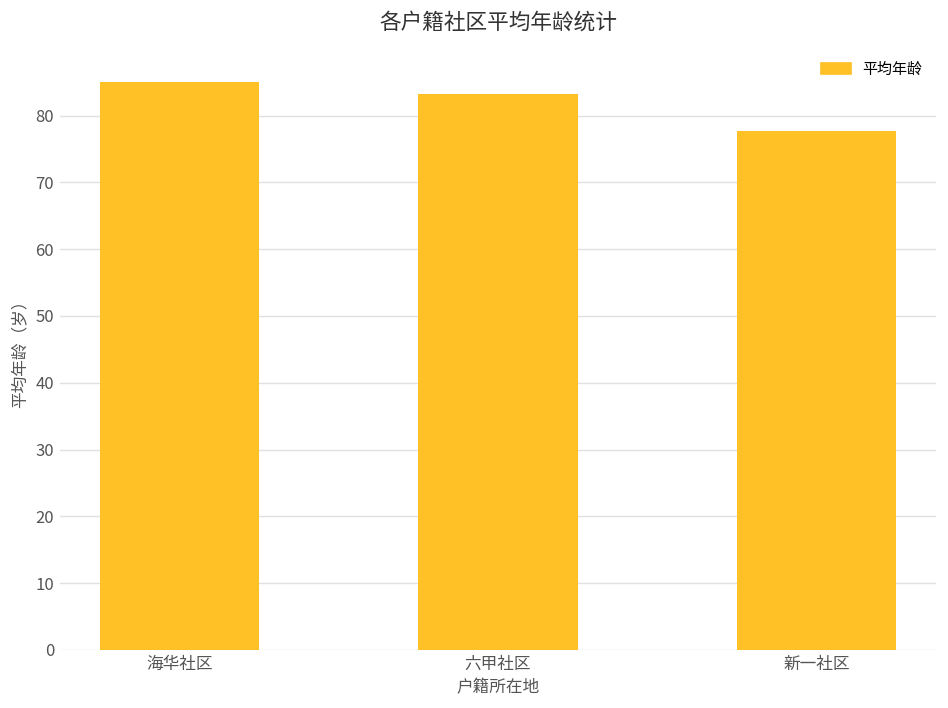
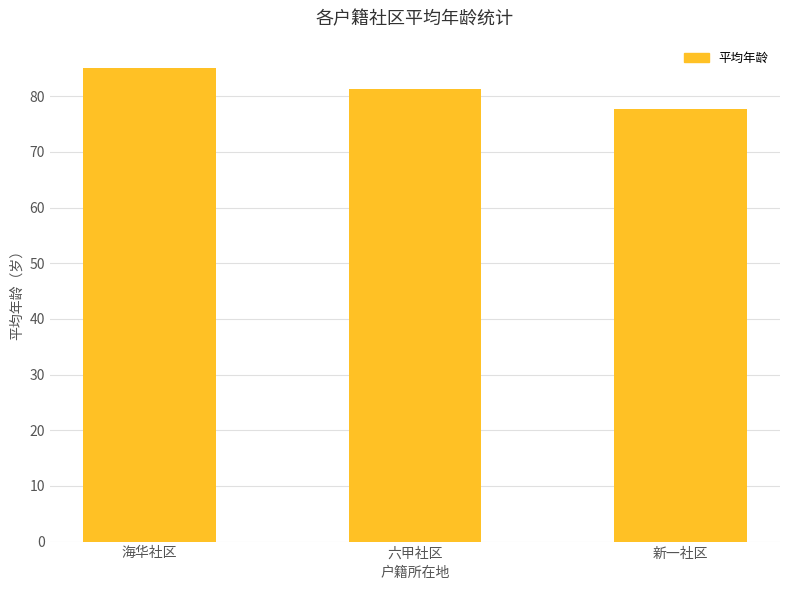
六甲社区: 83 -> 81
